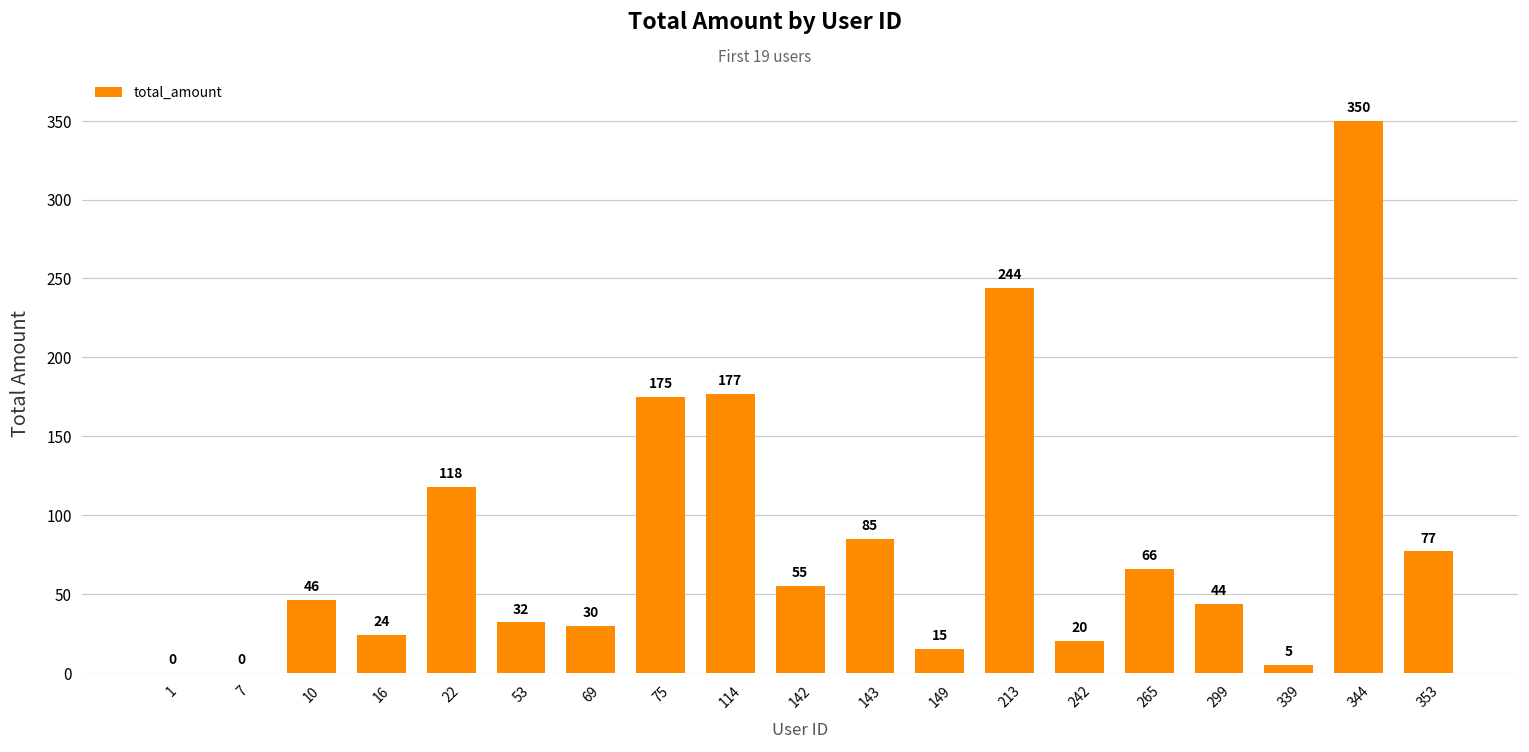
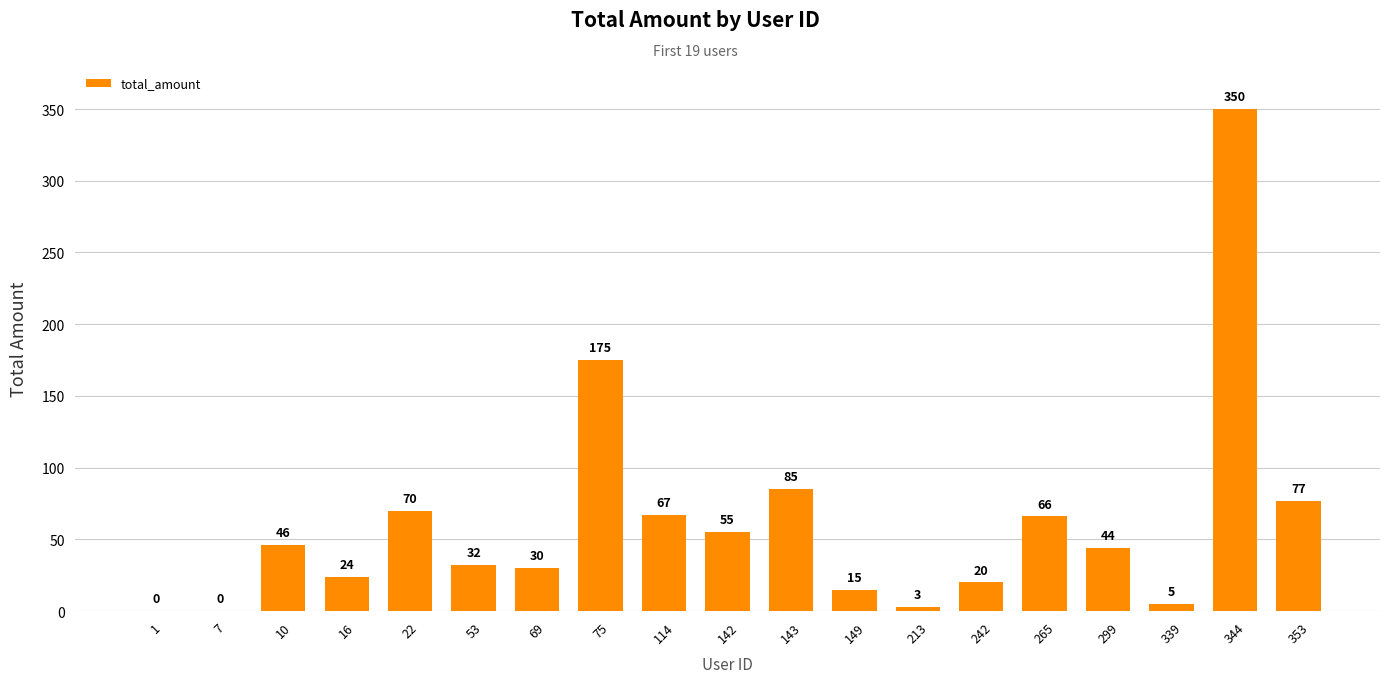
22: 118 -> 70
114: 177 -> 67
213: 244 -> 3
